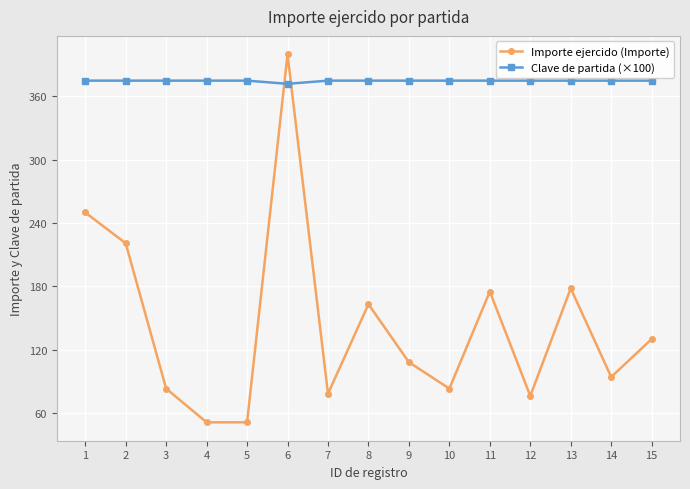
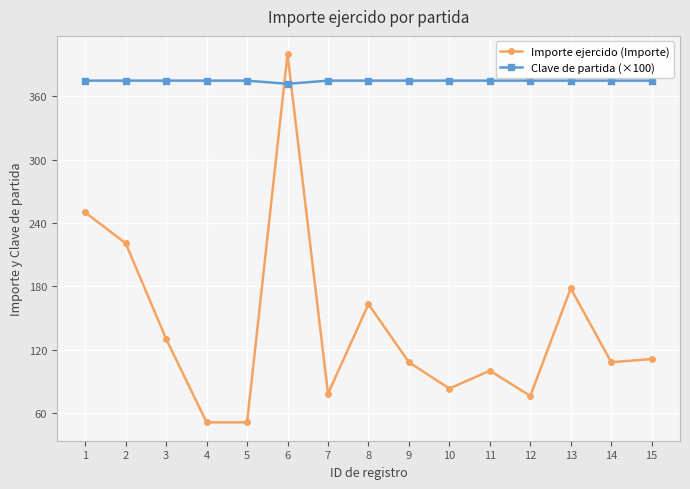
Importe ejercido (Importe), 3: 83 -> 130
Importe ejercido (Importe), 11: 175 -> 100
Importe ejercido (Importe), 14: 94 -> 108
Importe ejercido (Importe), 15: 130 -> 111
